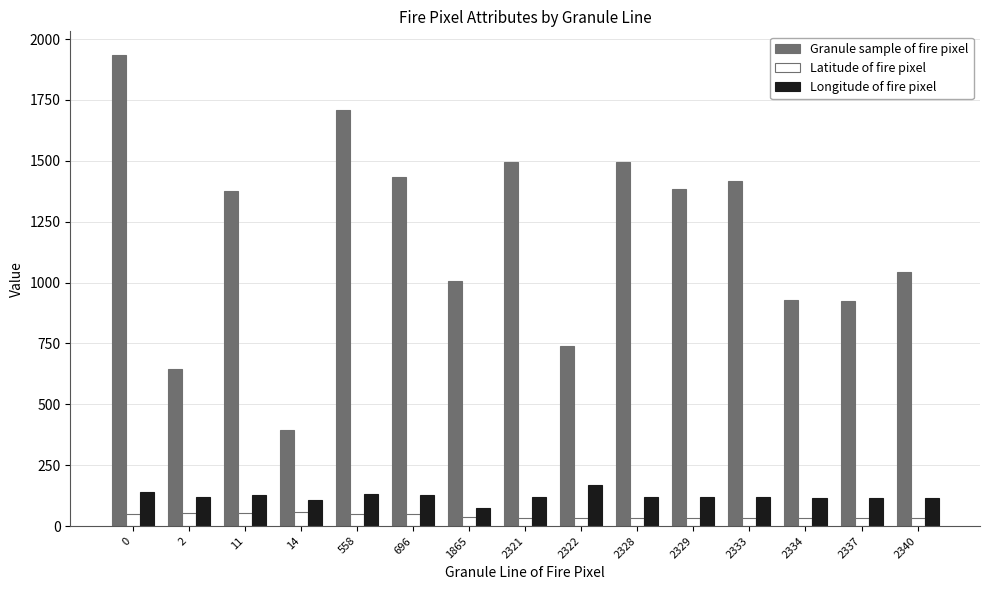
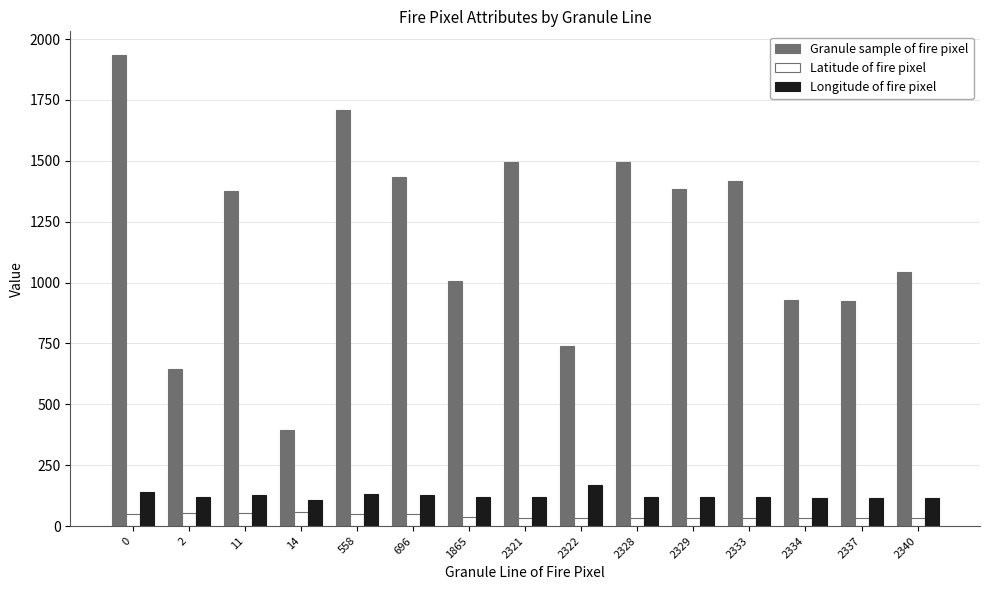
Longitude of fire pixel, 1865: 70 -> 120
